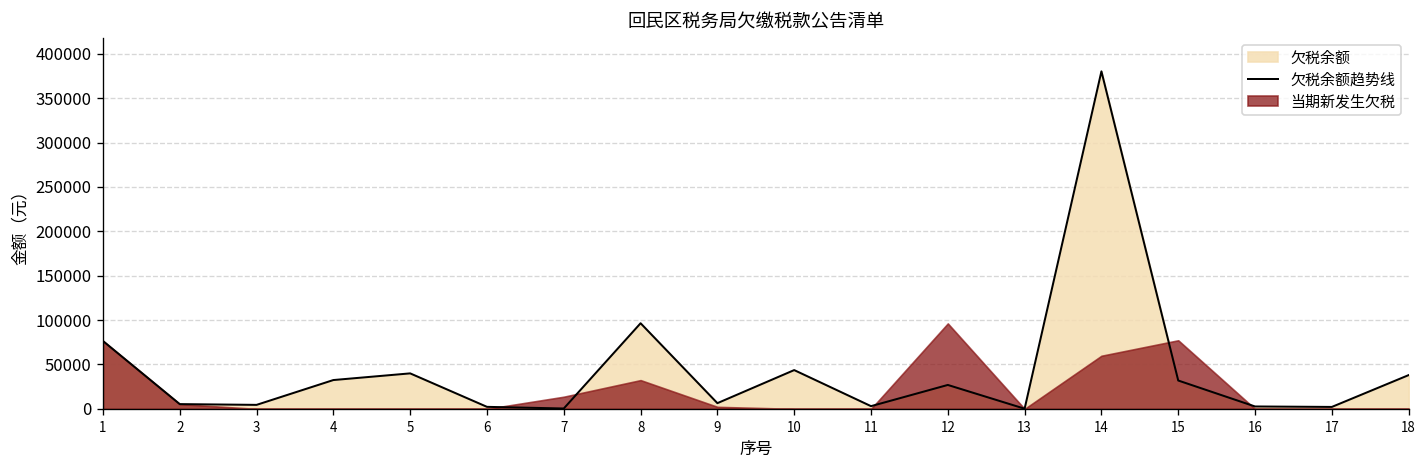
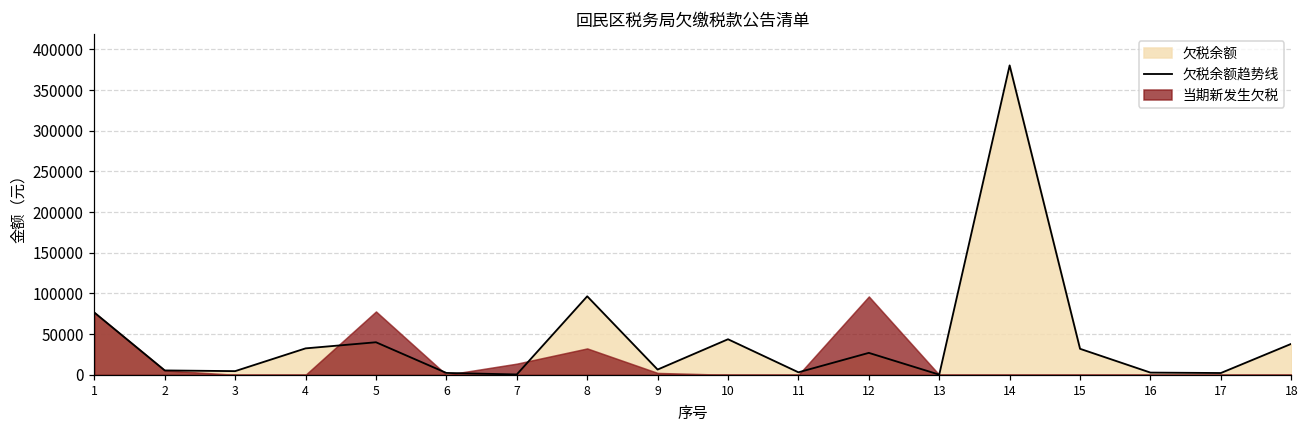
当期新发生欠税, 5: 0 -> 80000
当期新发生欠税, 14: 60000 -> 0
当期新发生欠税, 15: 80000 -> 0
